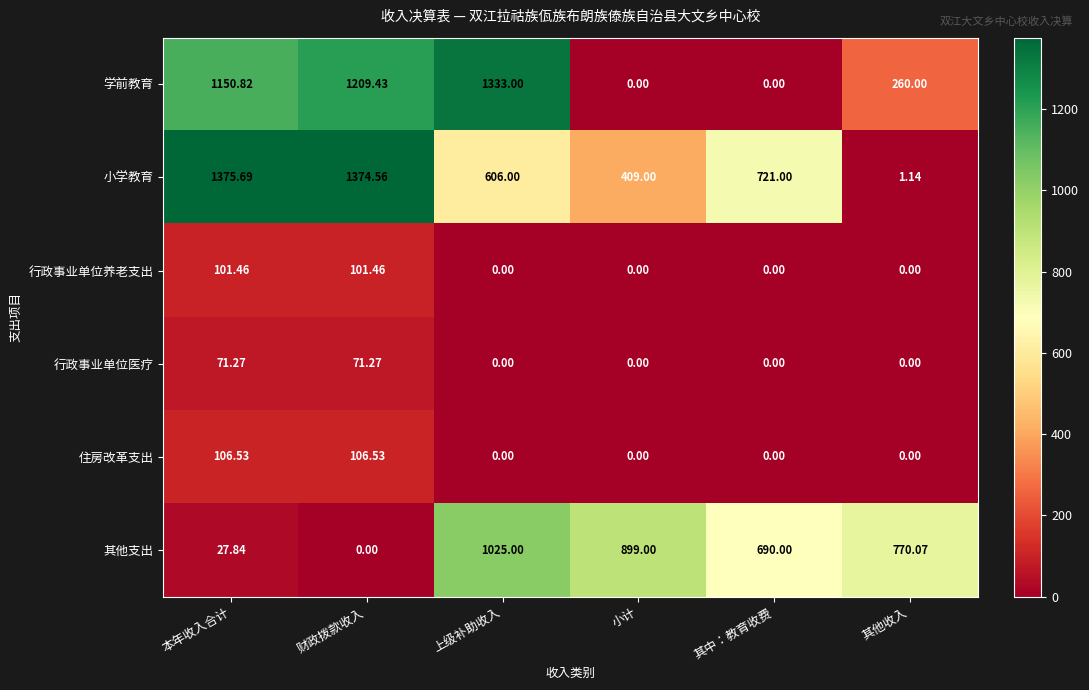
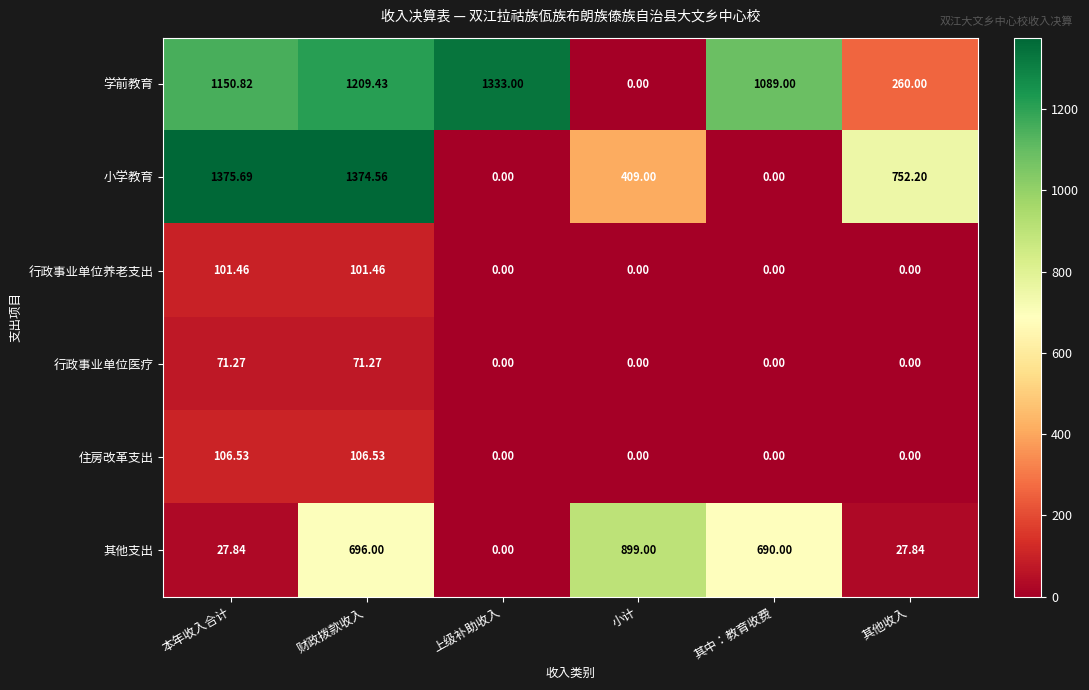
学前教育, 其中：教育收费: 0.00 -> 1089.00
小学教育, 上级补助收入: 606.00 -> 0.00
小学教育, 其中：教育收费: 721.00 -> 0.00
小学教育, 其他收入: 1.14 -> 752.20
其他支出, 财政拨款收入: 0.00 -> 696.00
其他支出, 上级补助收入: 1025.00 -> 0.00
其他支出, 其他收入: 770.07 -> 27.84
